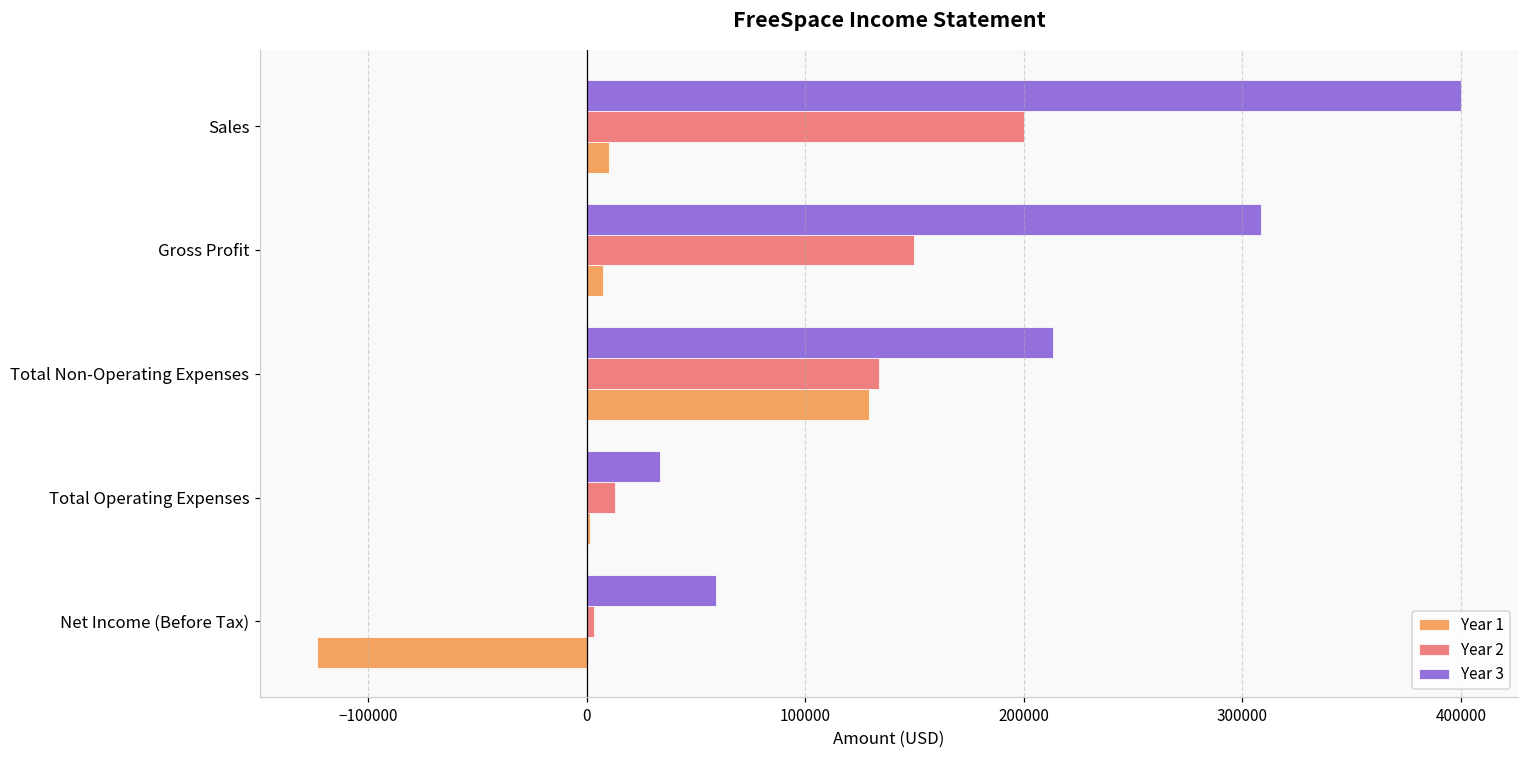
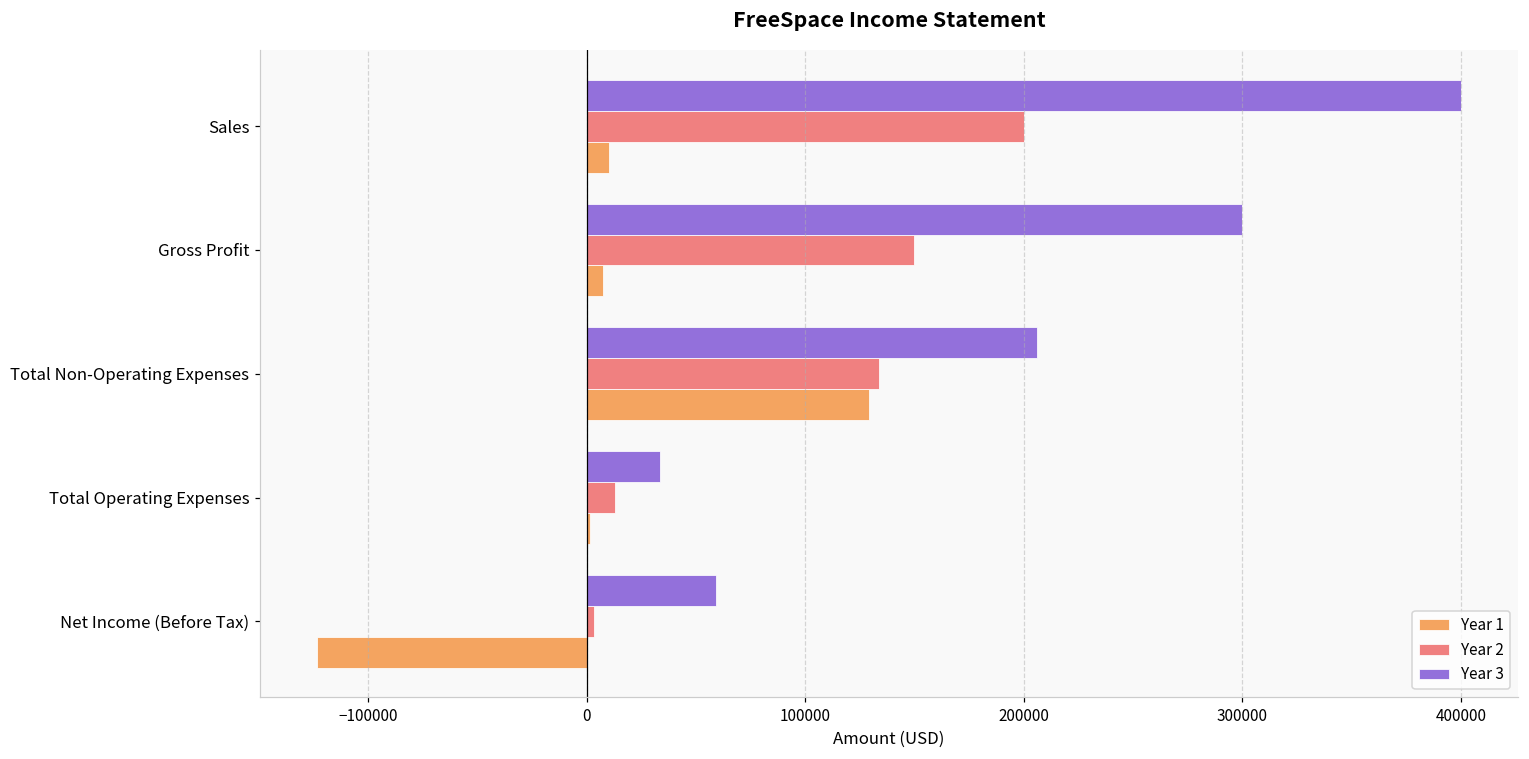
Year 3, Gross Profit: 308000 -> 300000
Year 3, Total Non-Operating Expenses: 214000 -> 206000
